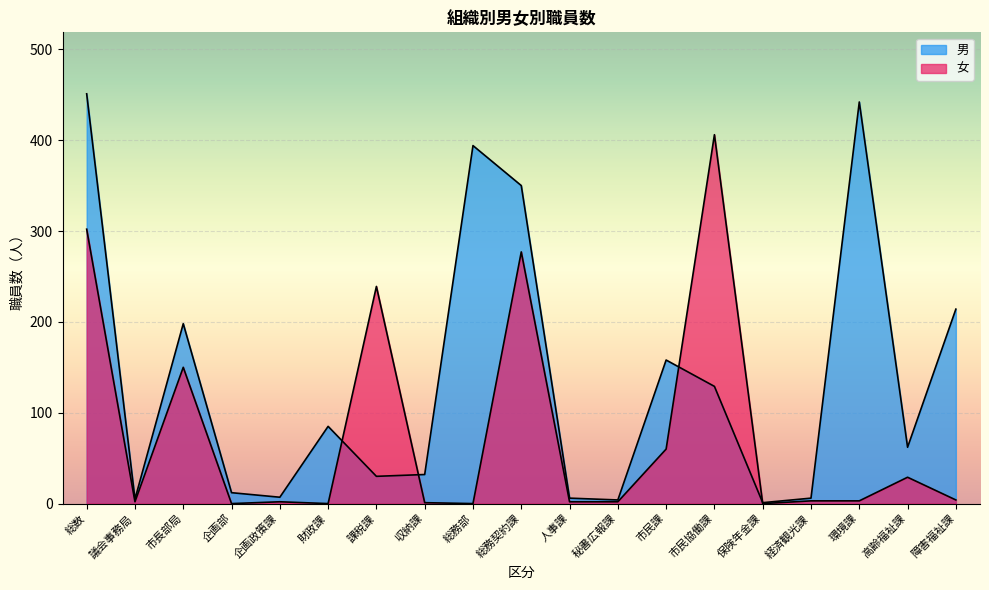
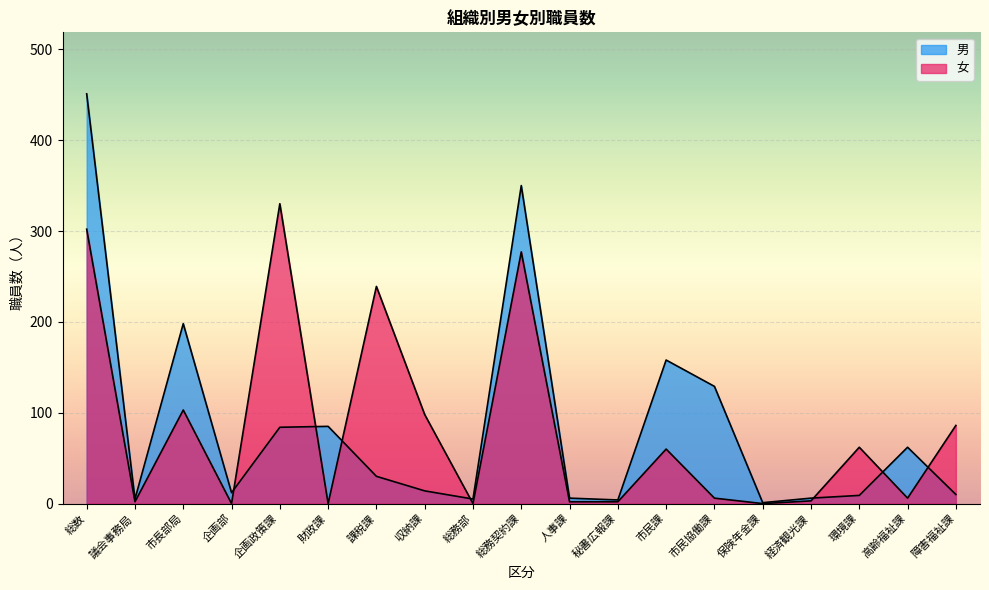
女, 市長部局: 150 -> 100
男, 企画政策課: 10 -> 80
女, 企画政策課: 0 -> 330
男, 収納課: 30 -> 10
女, 収納課: 0 -> 100
男, 総務部: 390 -> 10
女, 市民協働課: 410 -> 10
男, 環境課: 440 -> 10
女, 環境課: 0 -> 60
女, 高齢福祉課: 30 -> 10
男, 障害福祉課: 210 -> 10
女, 障害福祉課: 0 -> 90
